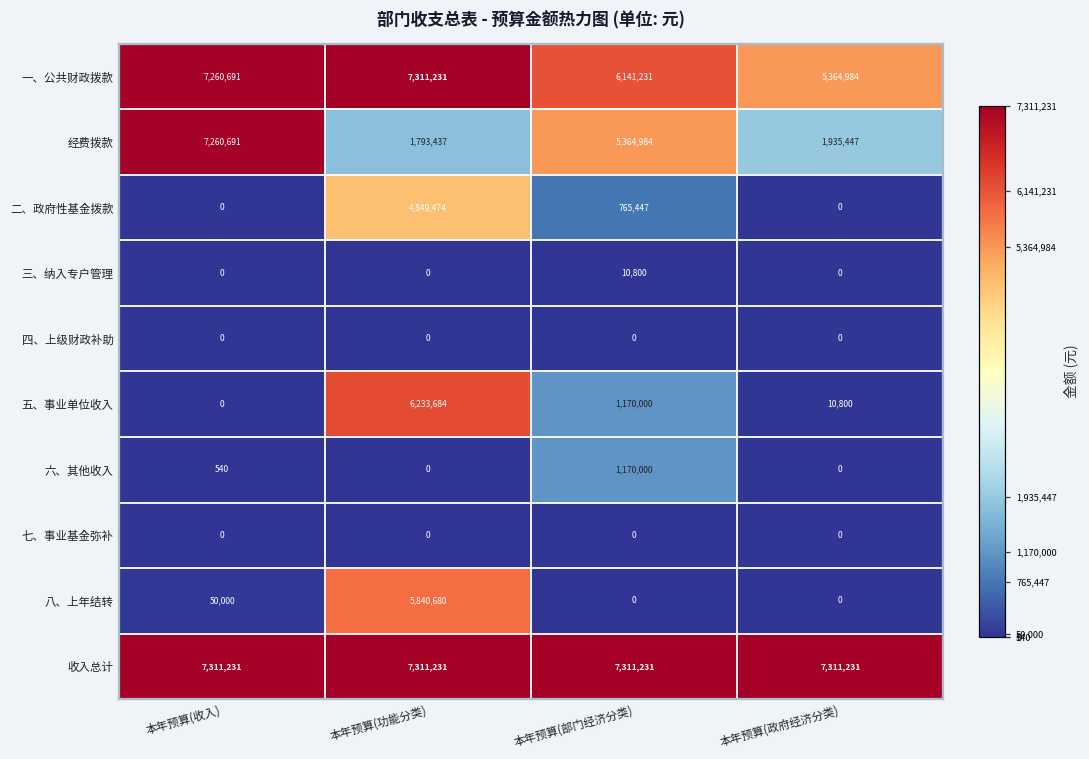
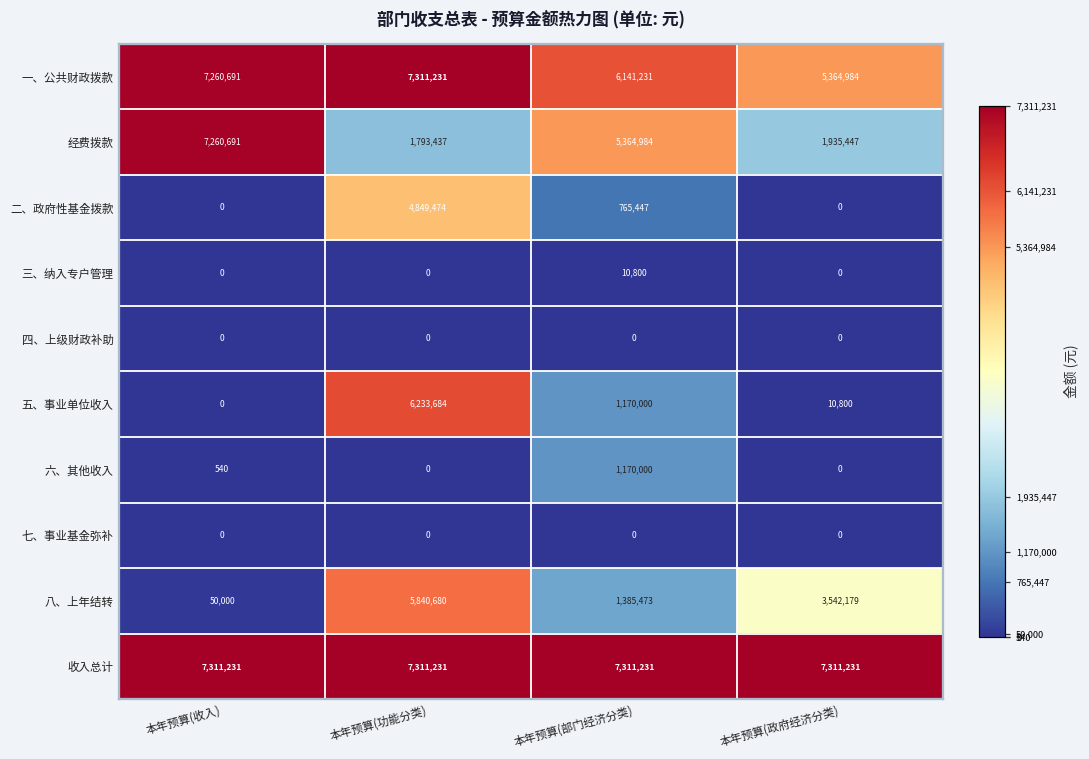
八、上年结转, 本年预算(部门经济分类): 0 -> 1,385,473
八、上年结转, 本年预算(政府经济分类): 0 -> 3,542,179
